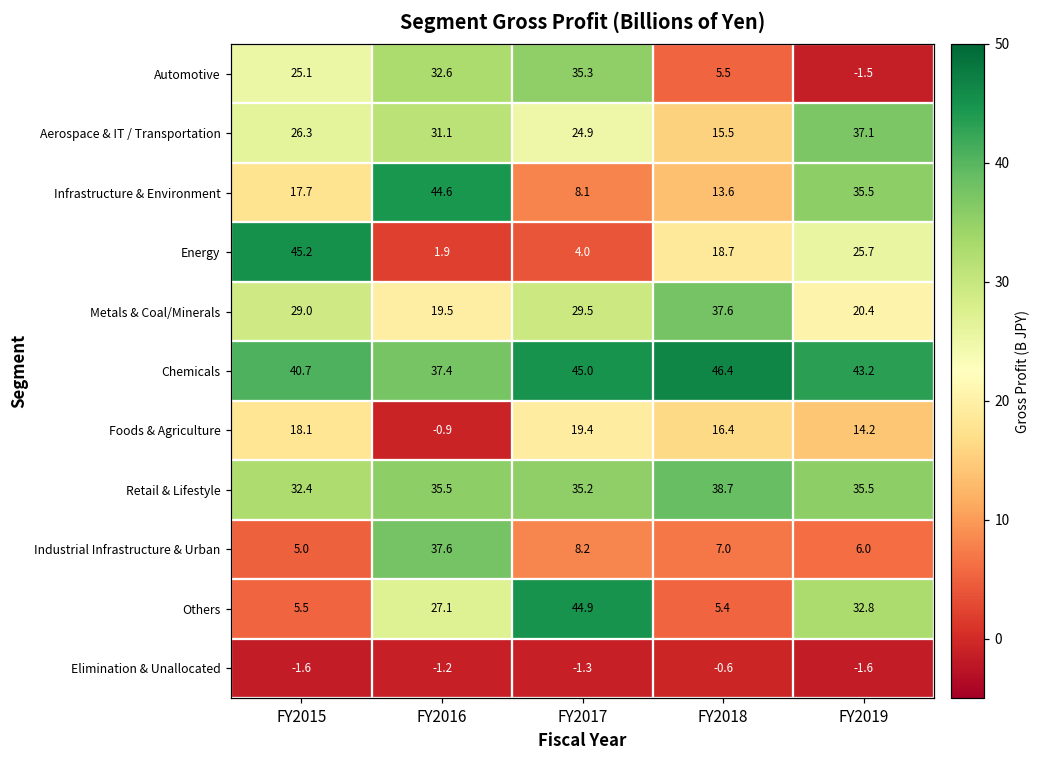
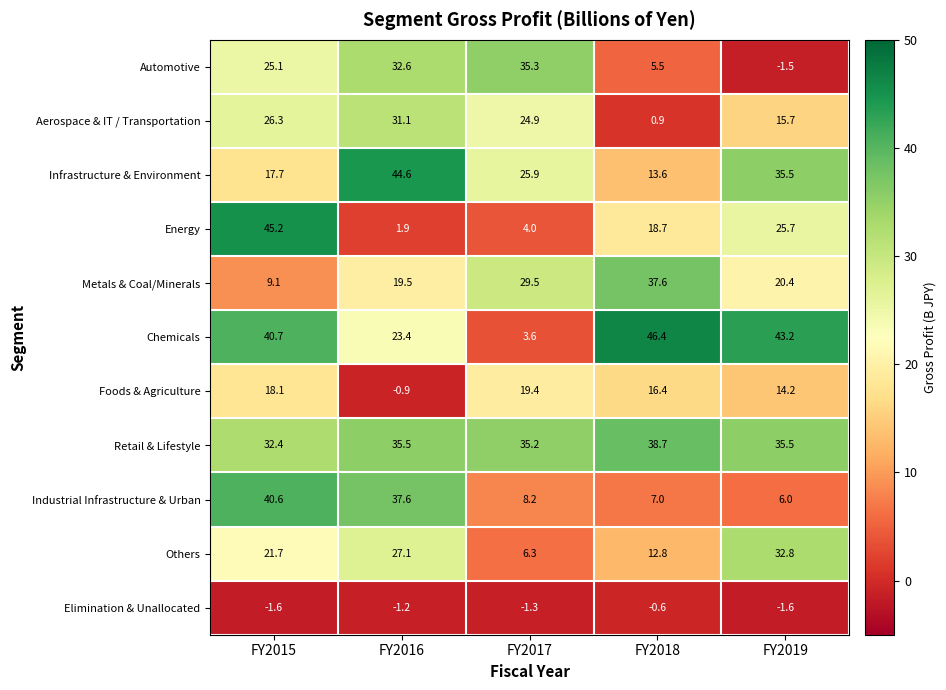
Aerospace & IT / Transportation, FY2018: 15.5 -> 0.9
Aerospace & IT / Transportation, FY2019: 37.1 -> 15.7
Infrastructure & Environment, FY2017: 8.1 -> 25.9
Metals & Coal/Minerals, FY2015: 29.0 -> 9.1
Chemicals, FY2016: 37.4 -> 23.4
Chemicals, FY2017: 45.0 -> 3.6
Industrial Infrastructure & Urban, FY2015: 5.0 -> 40.6
Others, FY2015: 5.5 -> 21.7
Others, FY2017: 44.9 -> 6.3
Others, FY2018: 5.4 -> 12.8
